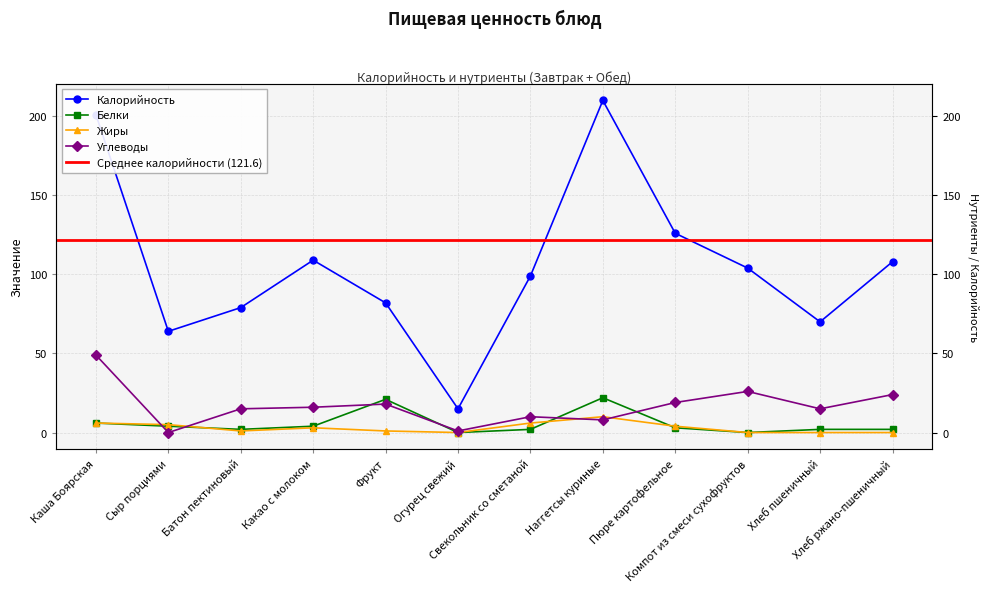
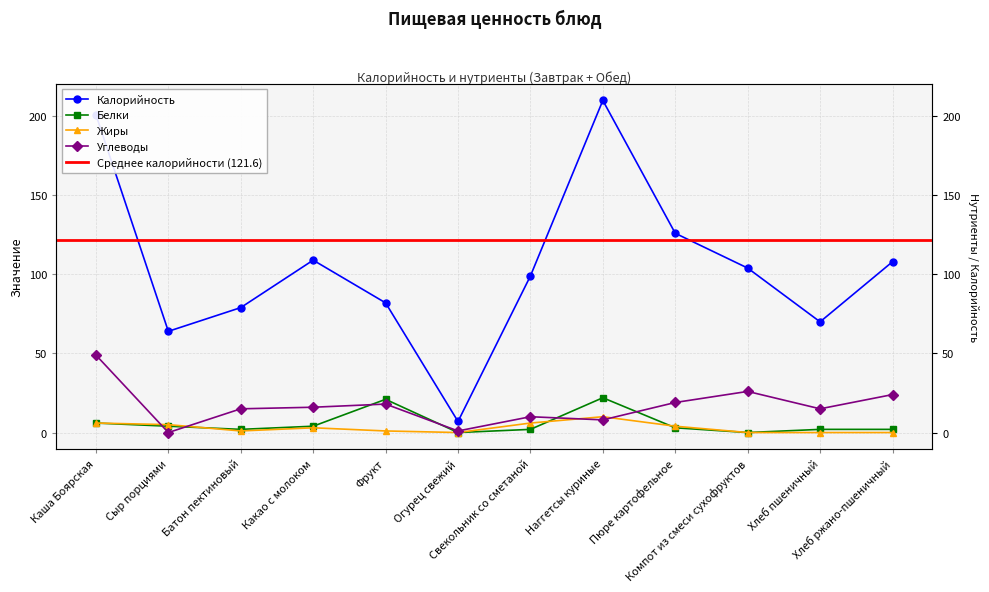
Калорийность, Огурец свежий: 15 -> 7
